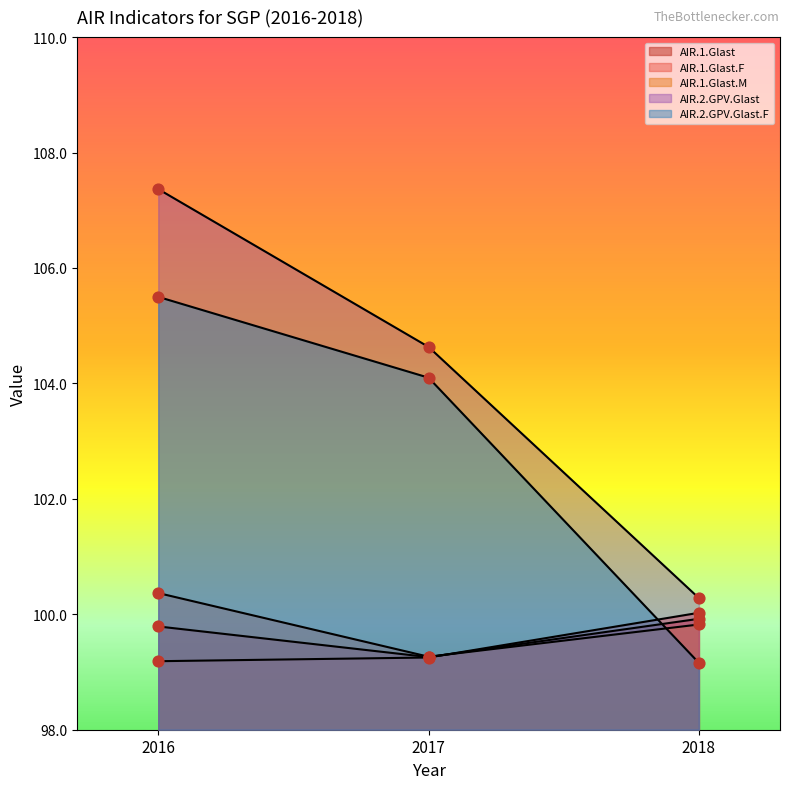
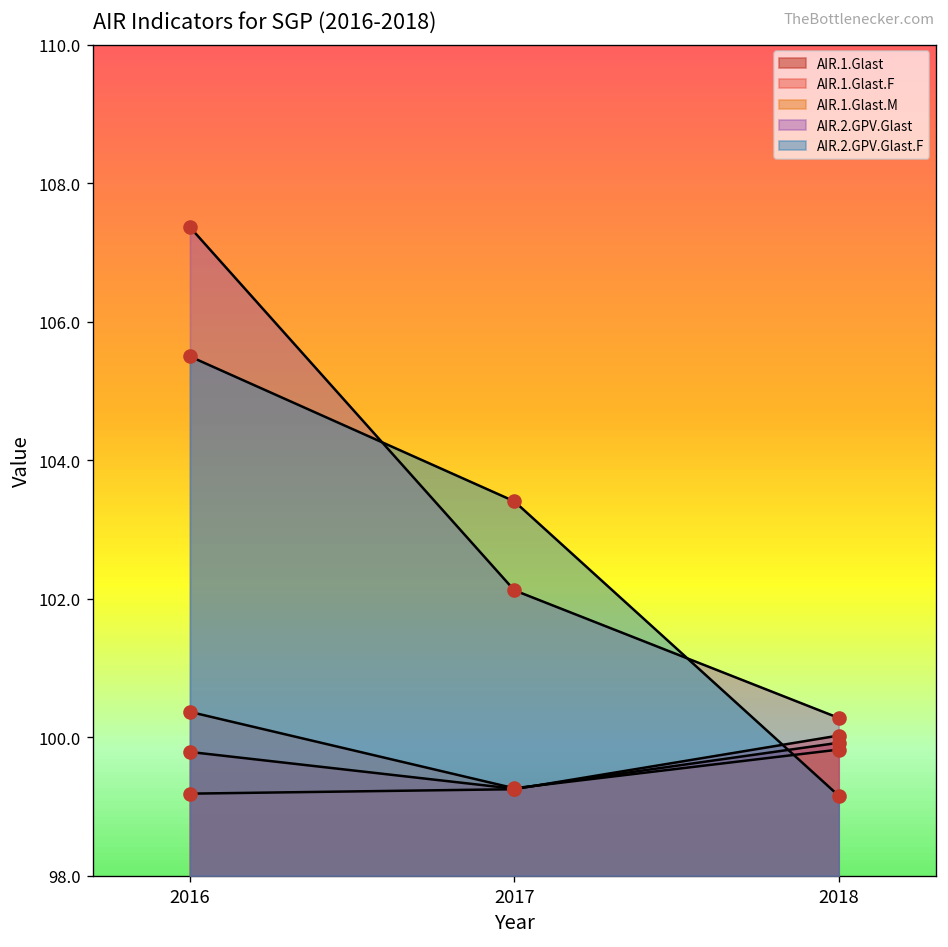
AIR.2.GPV.Glast, 2017: 104.6 -> 102.1
AIR.2.GPV.Glast.F, 2017: 104.1 -> 103.4
